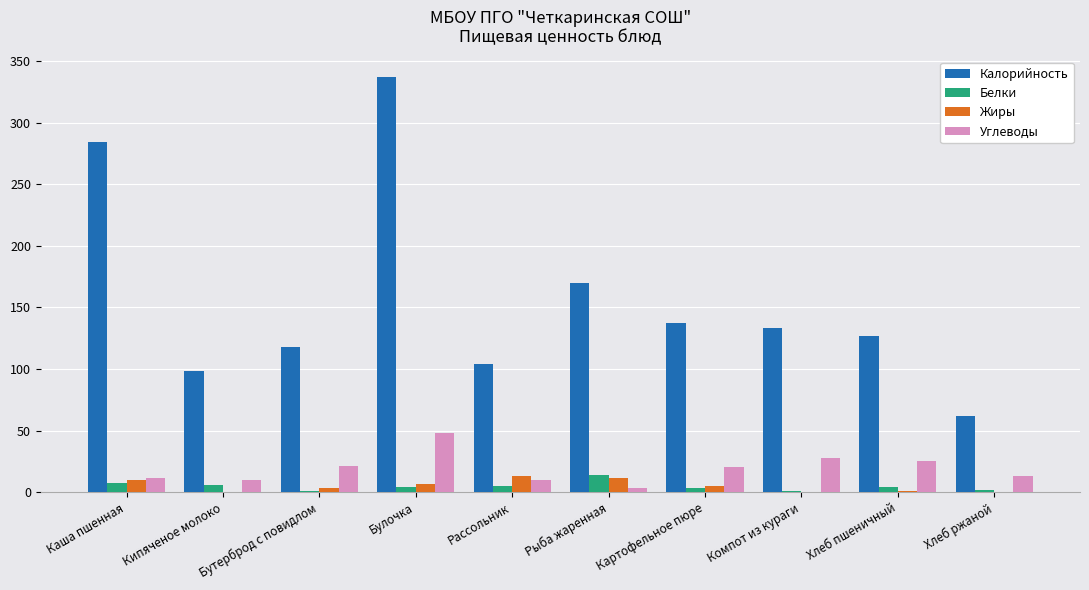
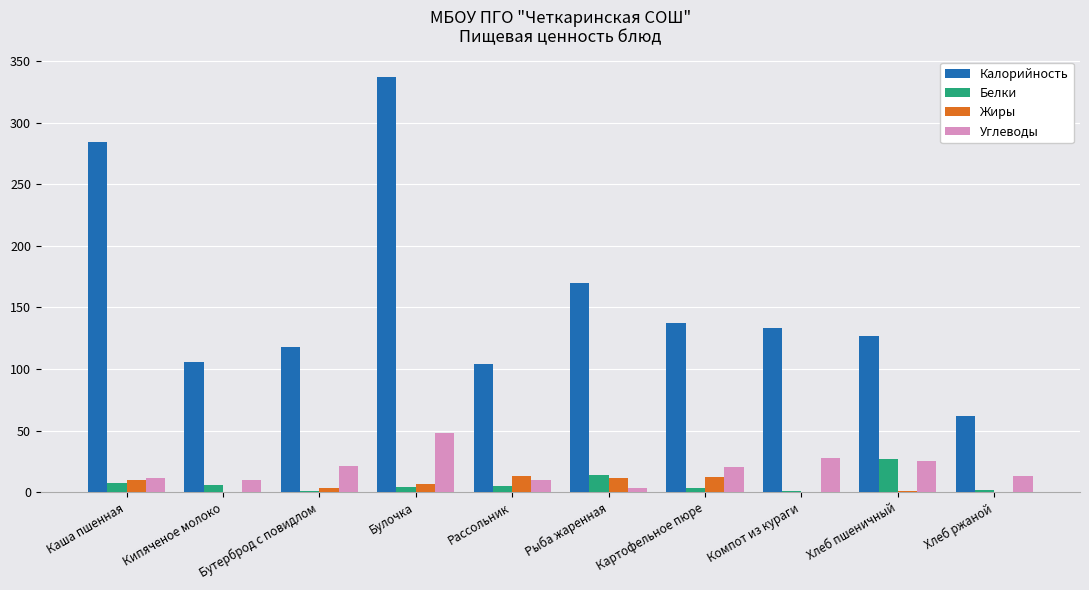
Калорийность, Кипяченое молоко: 98 -> 106
Жиры, Картофельное пюре: 5 -> 12
Белки, Хлеб пшеничный: 4 -> 27
